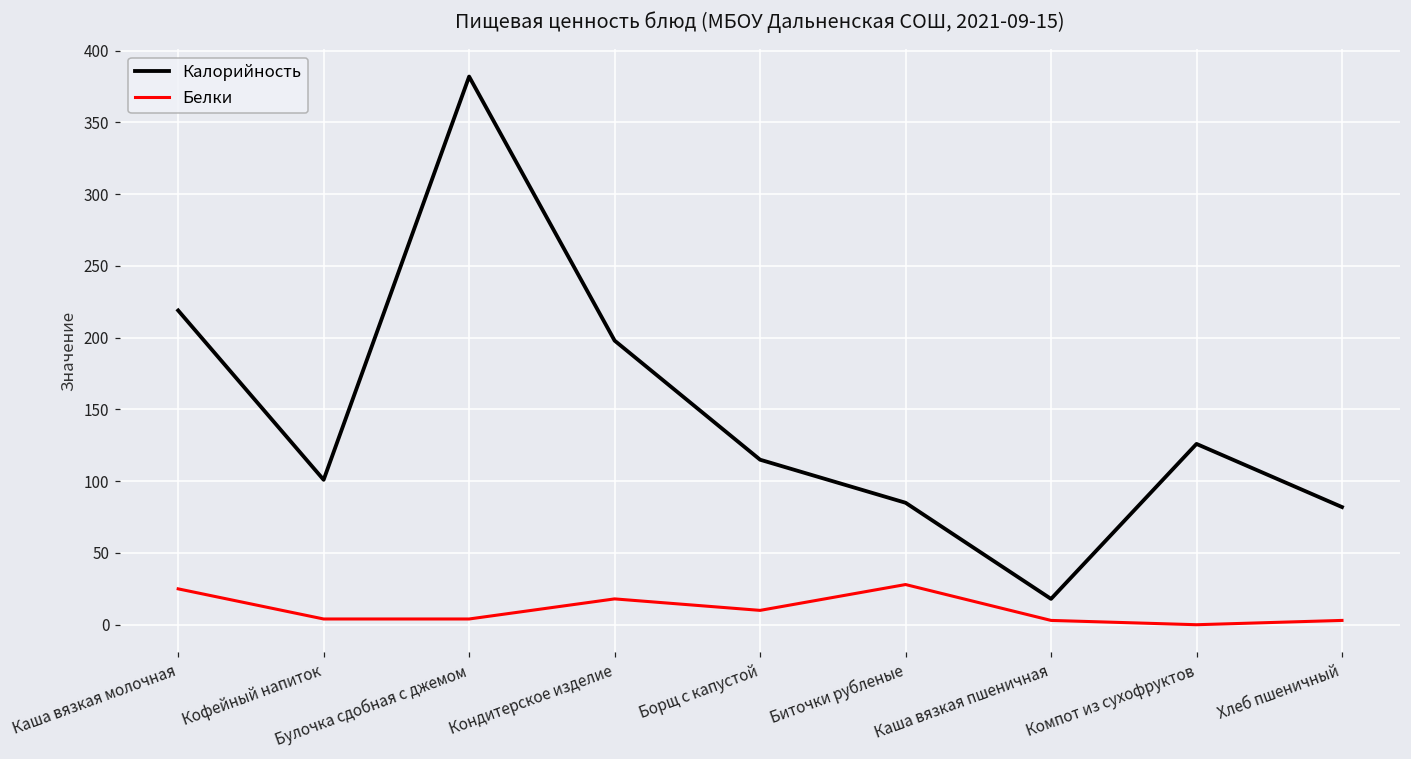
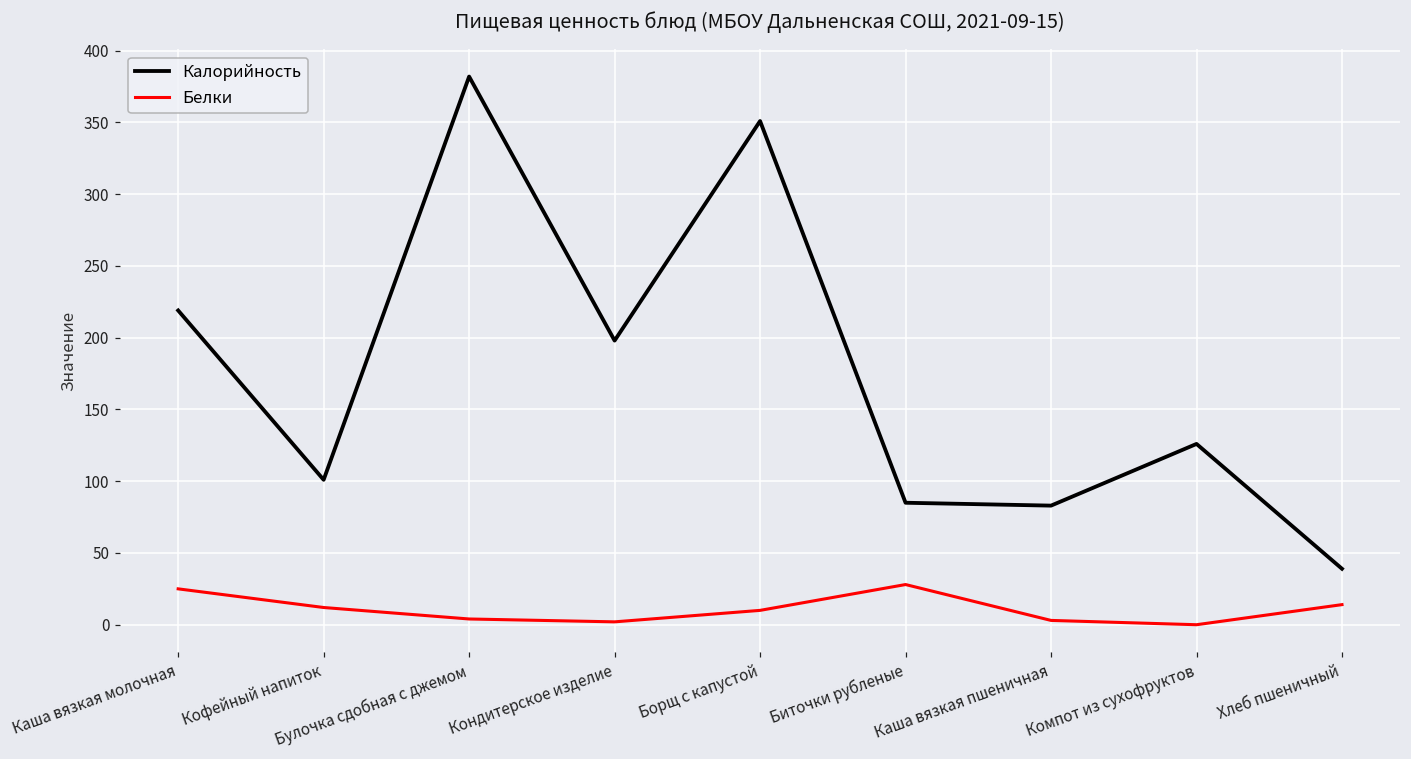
Белки, Кофейный напиток: 4 -> 12
Белки, Кондитерское изделие: 18 -> 2
Калорийность, Борщ с капустой: 115 -> 351
Калорийность, Каша вязкая пшеничная: 18 -> 83
Калорийность, Хлеб пшеничный: 82 -> 39
Белки, Хлеб пшеничный: 3 -> 14
